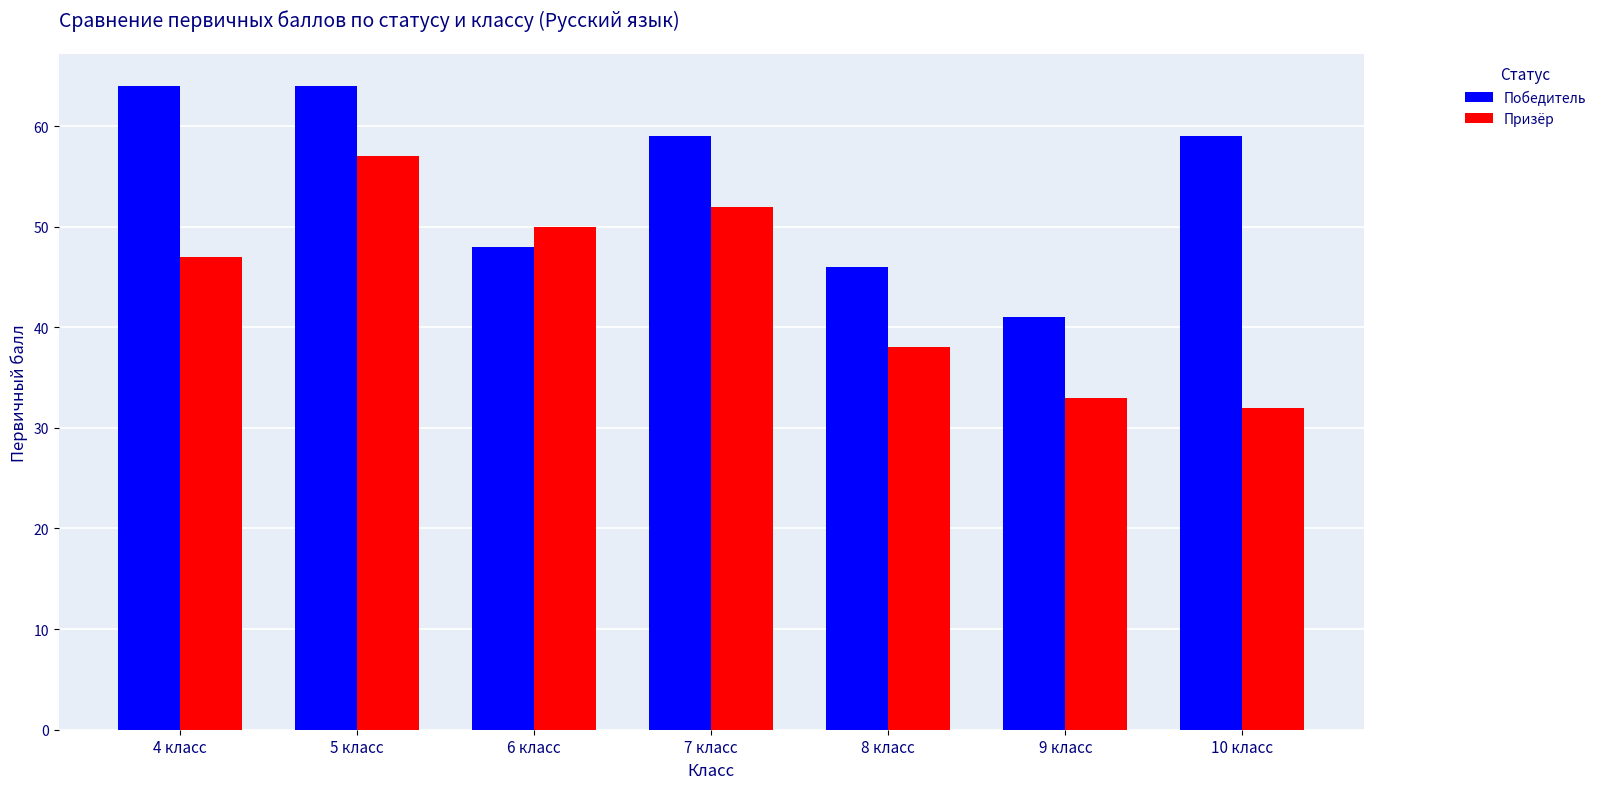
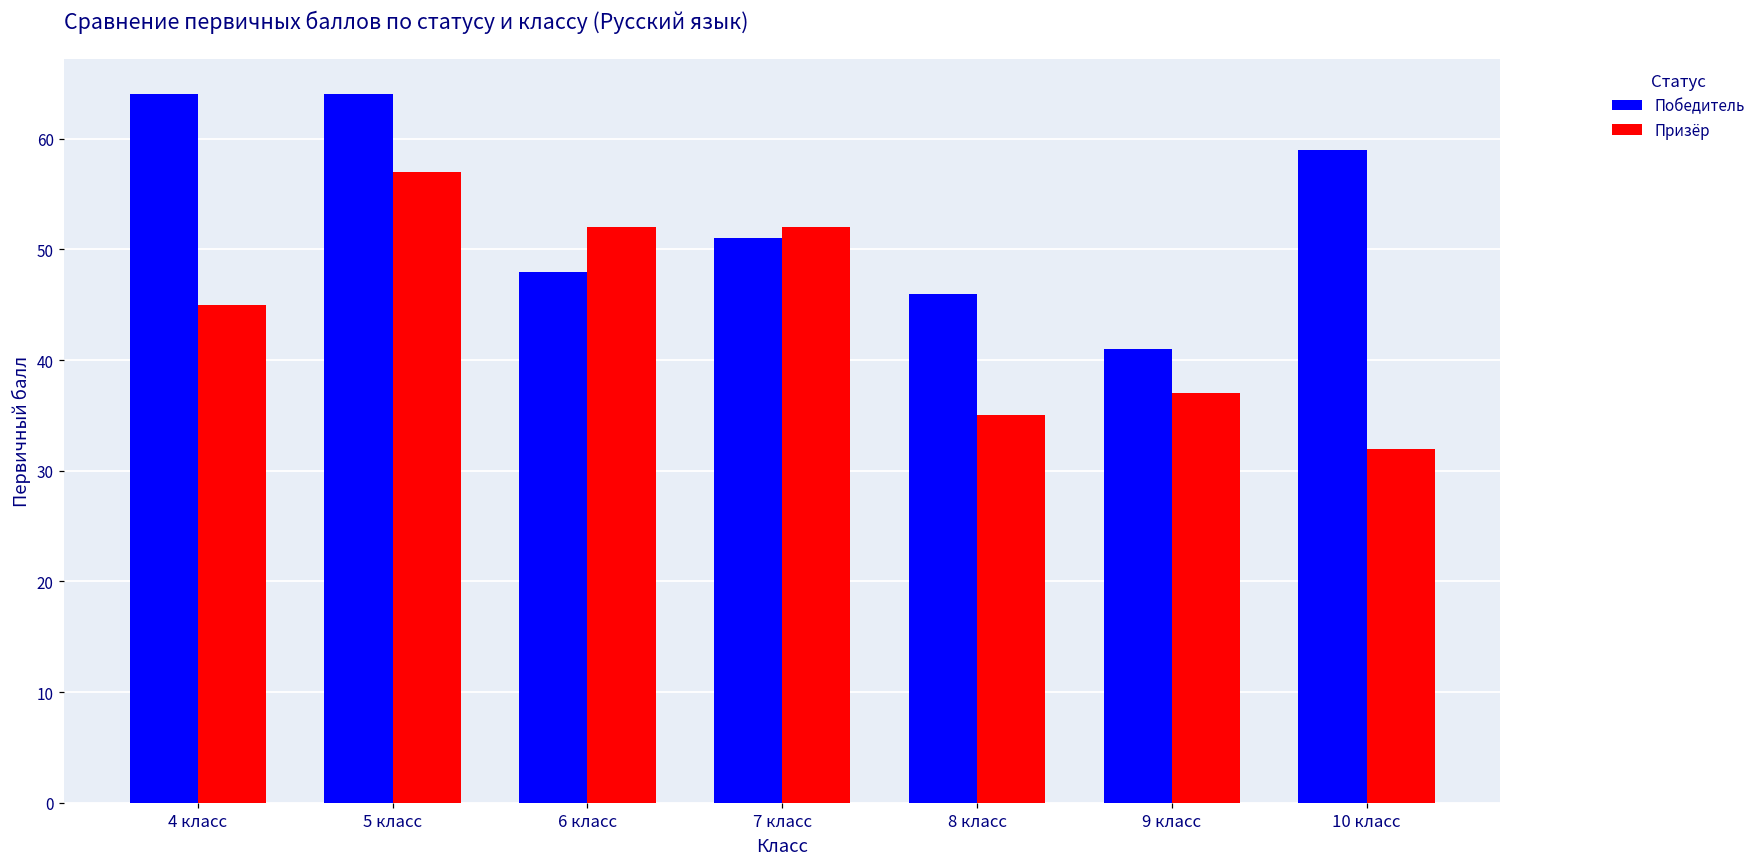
Призёр, 4 класс: 47 -> 45
Призёр, 6 класс: 50 -> 52
Победитель, 7 класс: 59 -> 51
Призёр, 8 класс: 38 -> 35
Призёр, 9 класс: 33 -> 37
